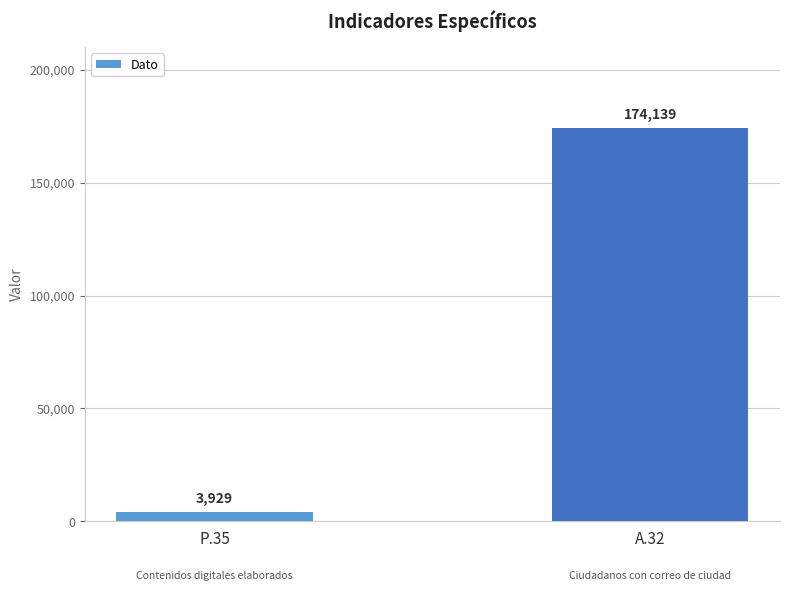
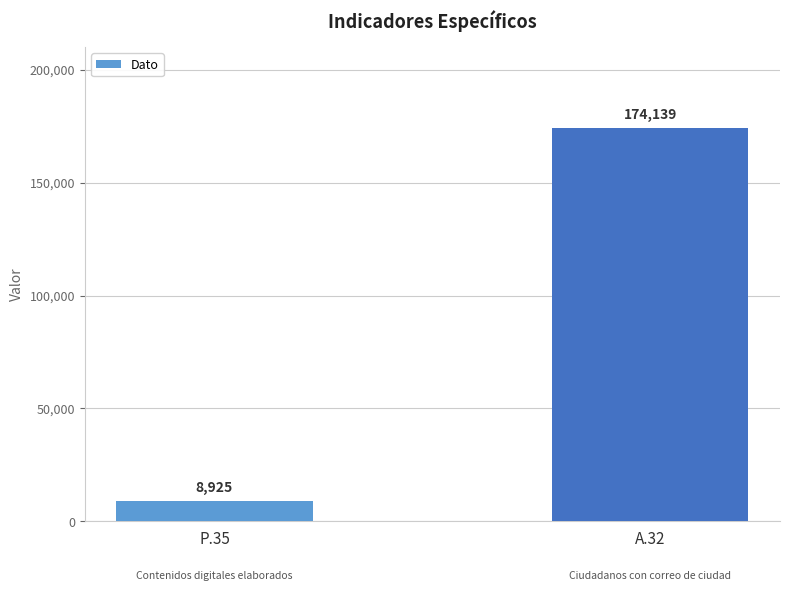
P.35: 3,929 -> 8,925
